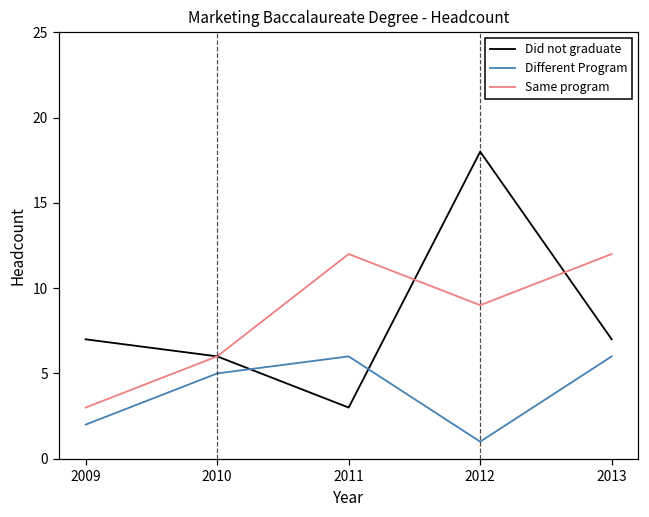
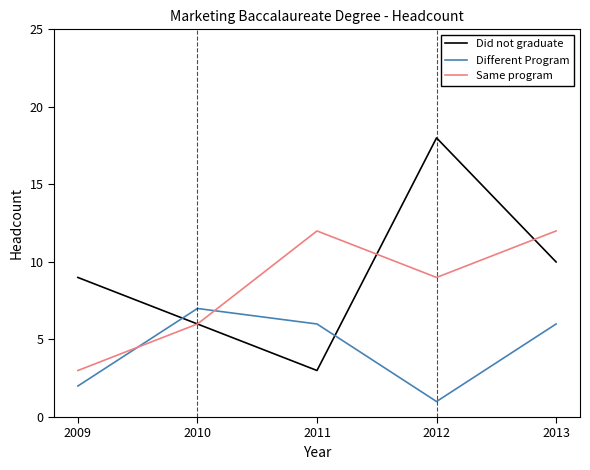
Did not graduate, 2009: 7 -> 9
Different Program, 2010: 5 -> 7
Did not graduate, 2013: 7 -> 10
